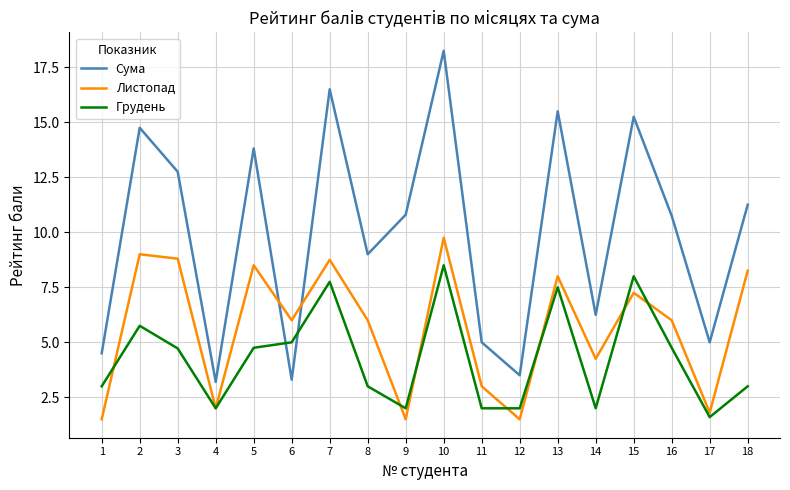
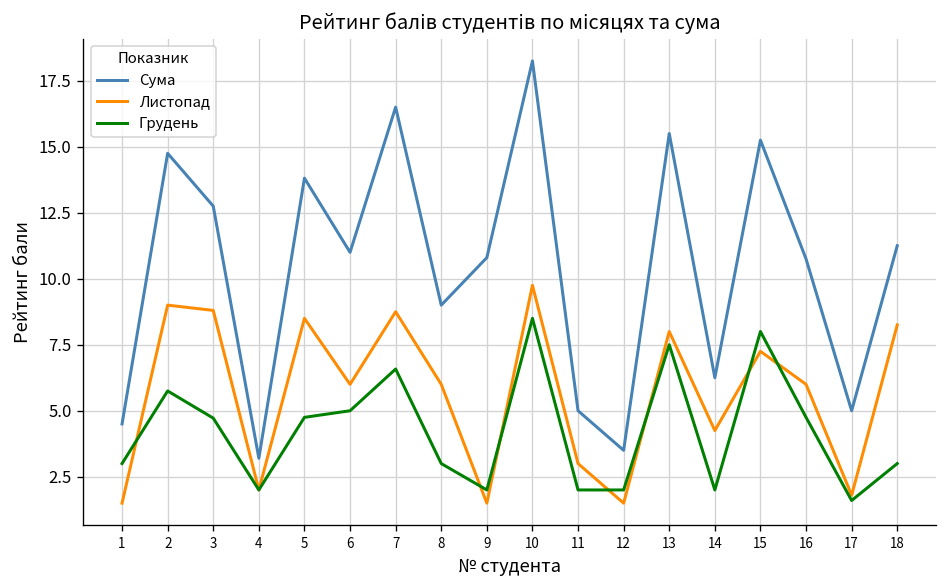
Сума, 6: 3.3 -> 11.0
Грудень, 7: 7.8 -> 6.6
